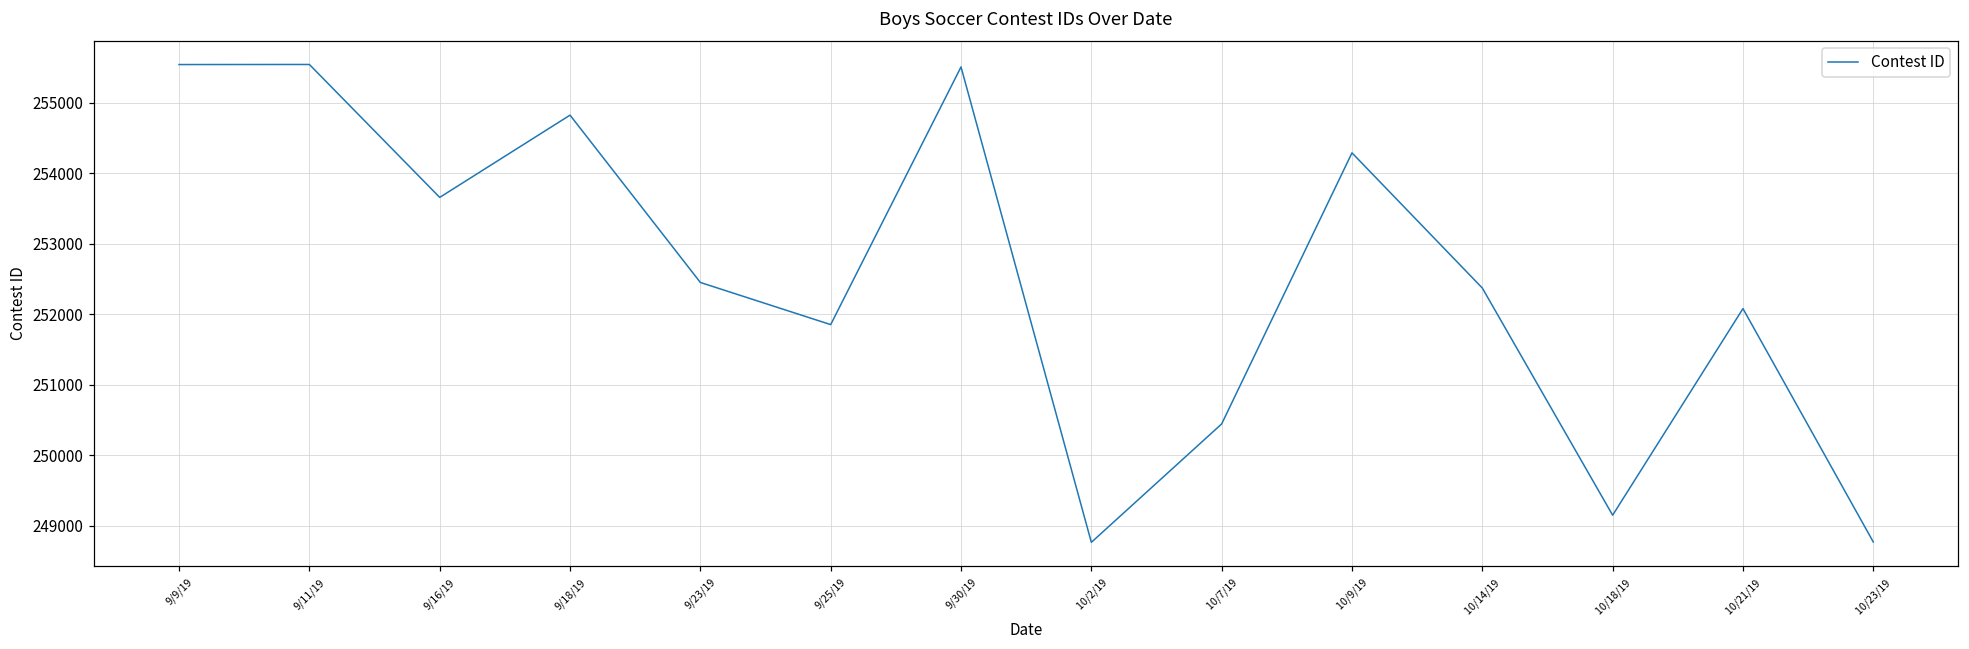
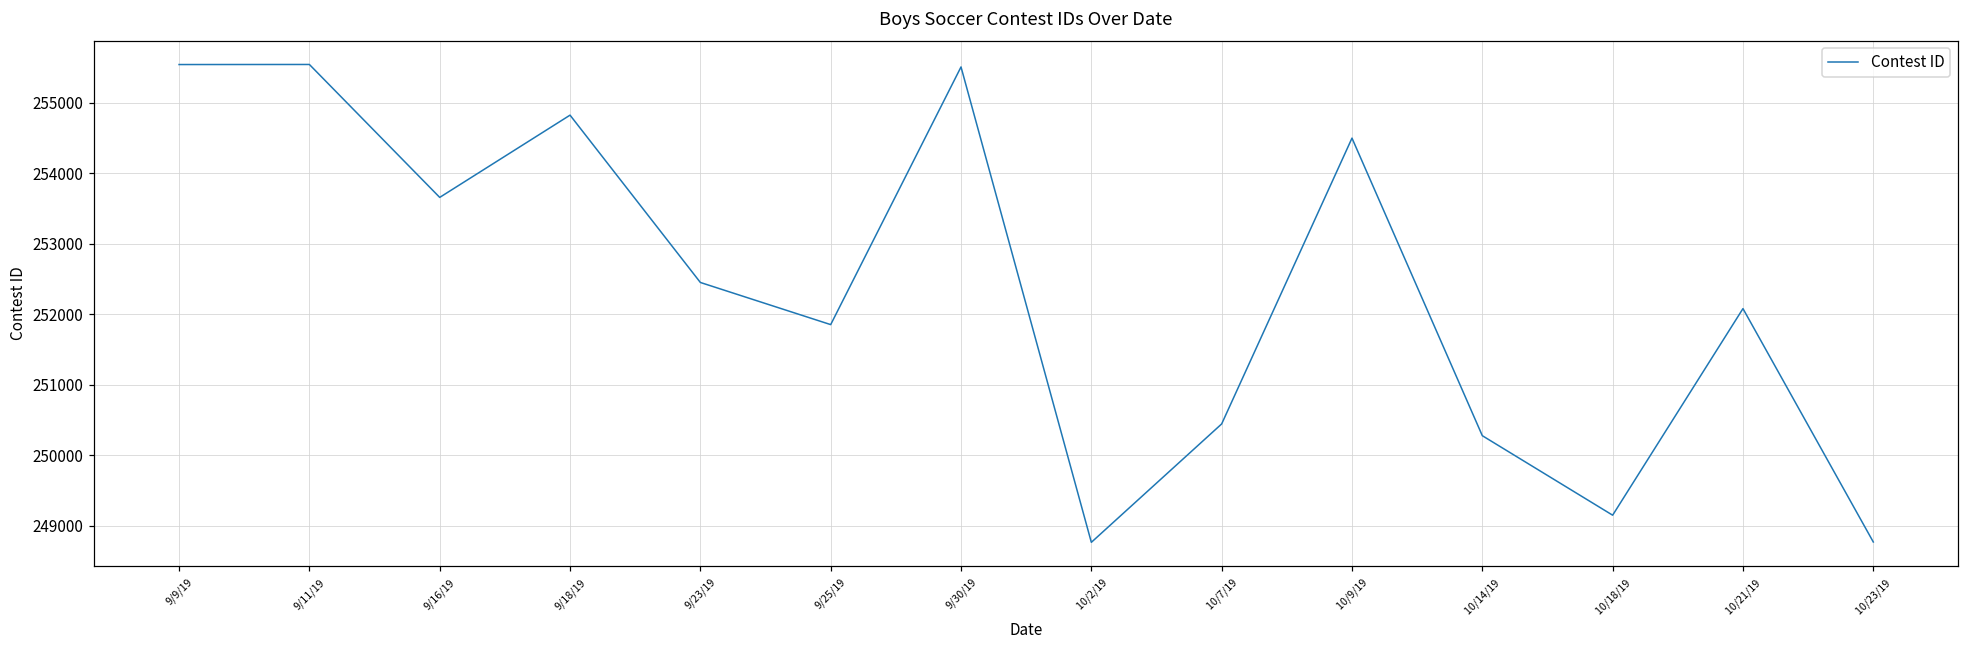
10/9/19: 254300 -> 254500
10/14/19: 252400 -> 250300
